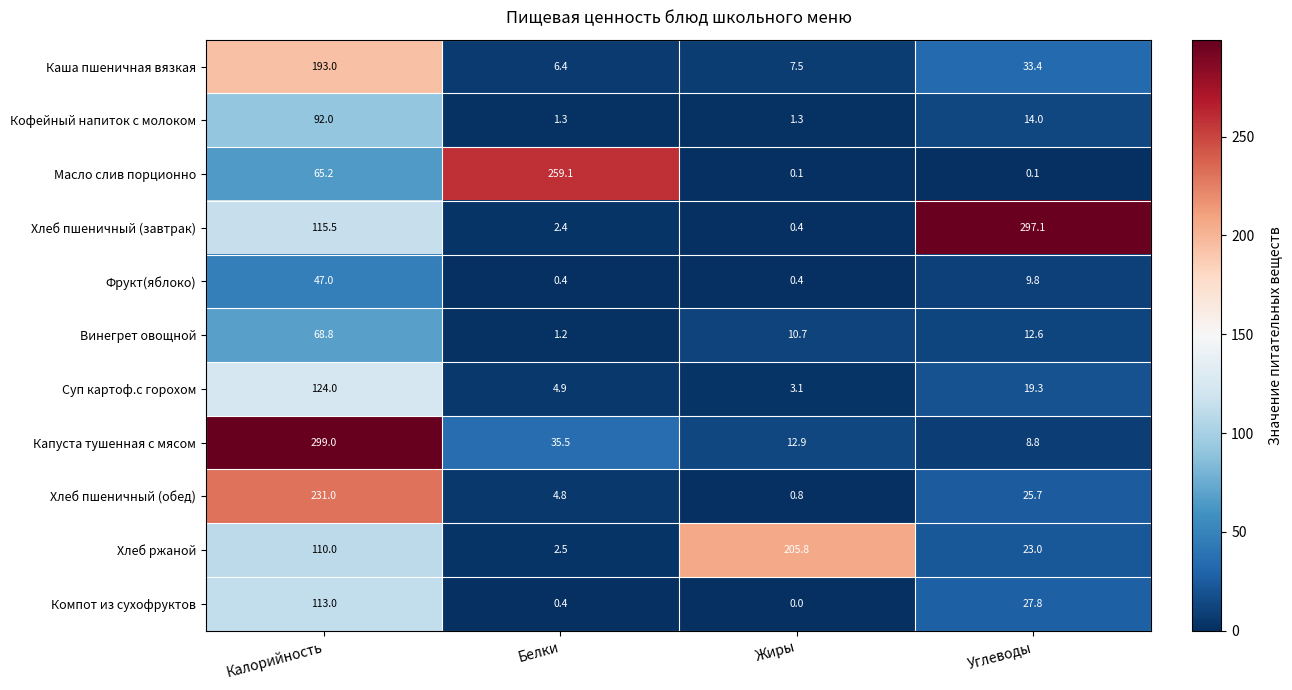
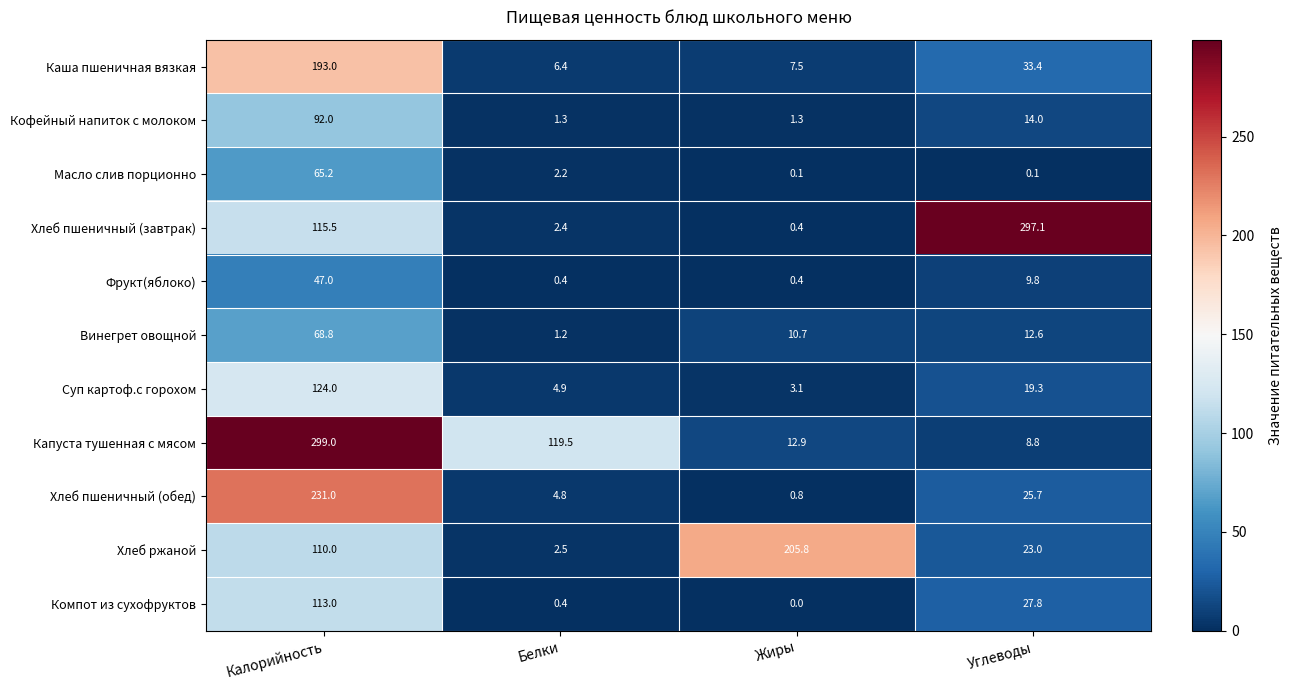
Масло слив порционно, Белки: 259.1 -> 2.2
Капуста тушенная с мясом, Белки: 35.5 -> 119.5
